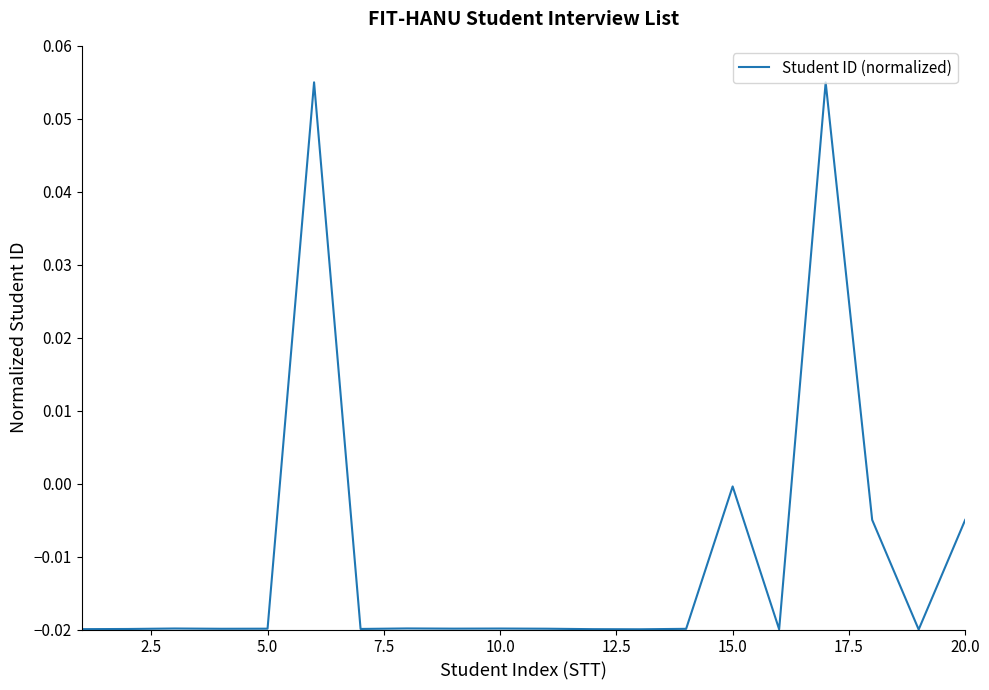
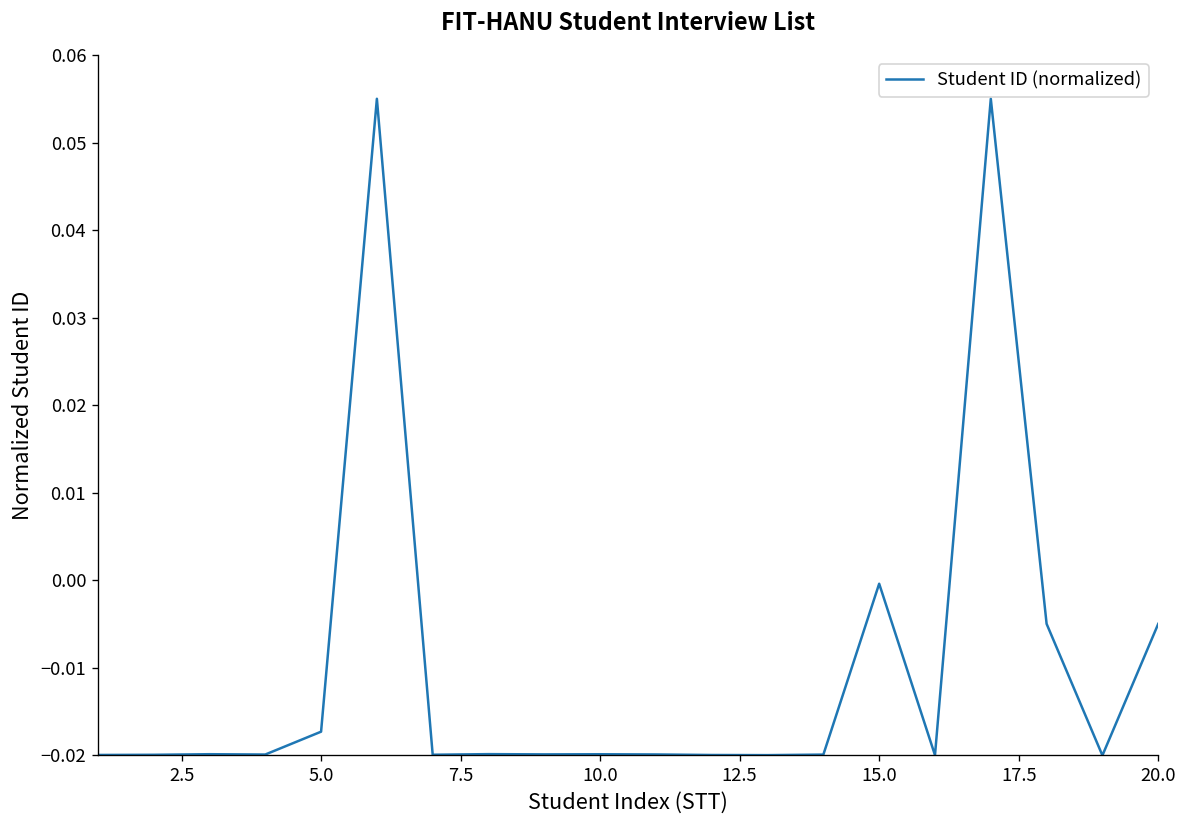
5.0: -0.020 -> -0.017
